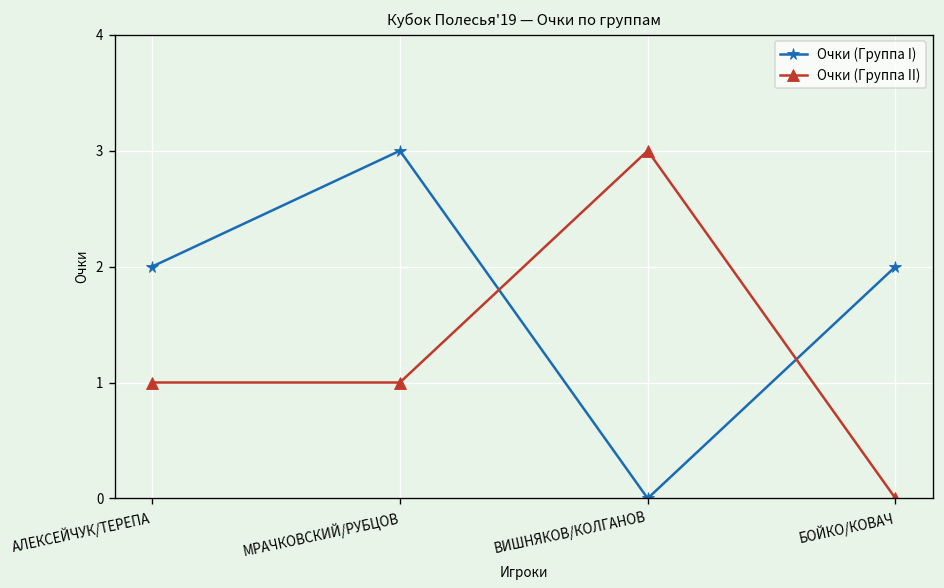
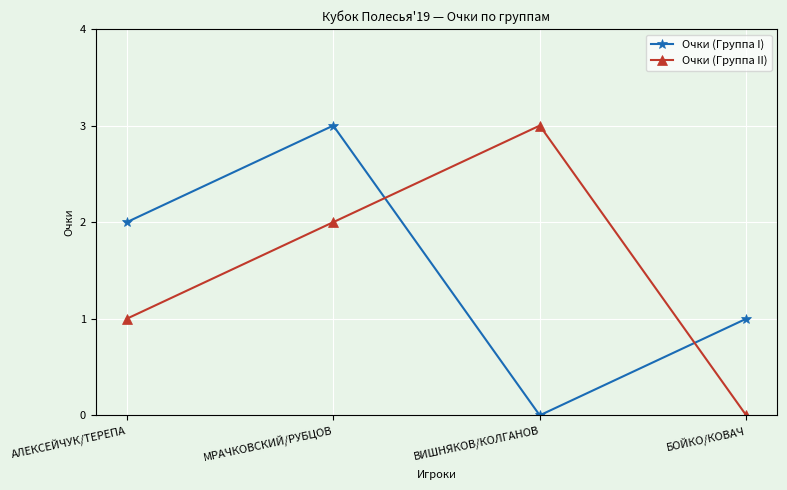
Очки (Группа II), МРАЧКОВСКИЙ/РУБЦОВ: 1 -> 2
Очки (Группа I), БОЙКО/КОВАЧ: 2 -> 1
